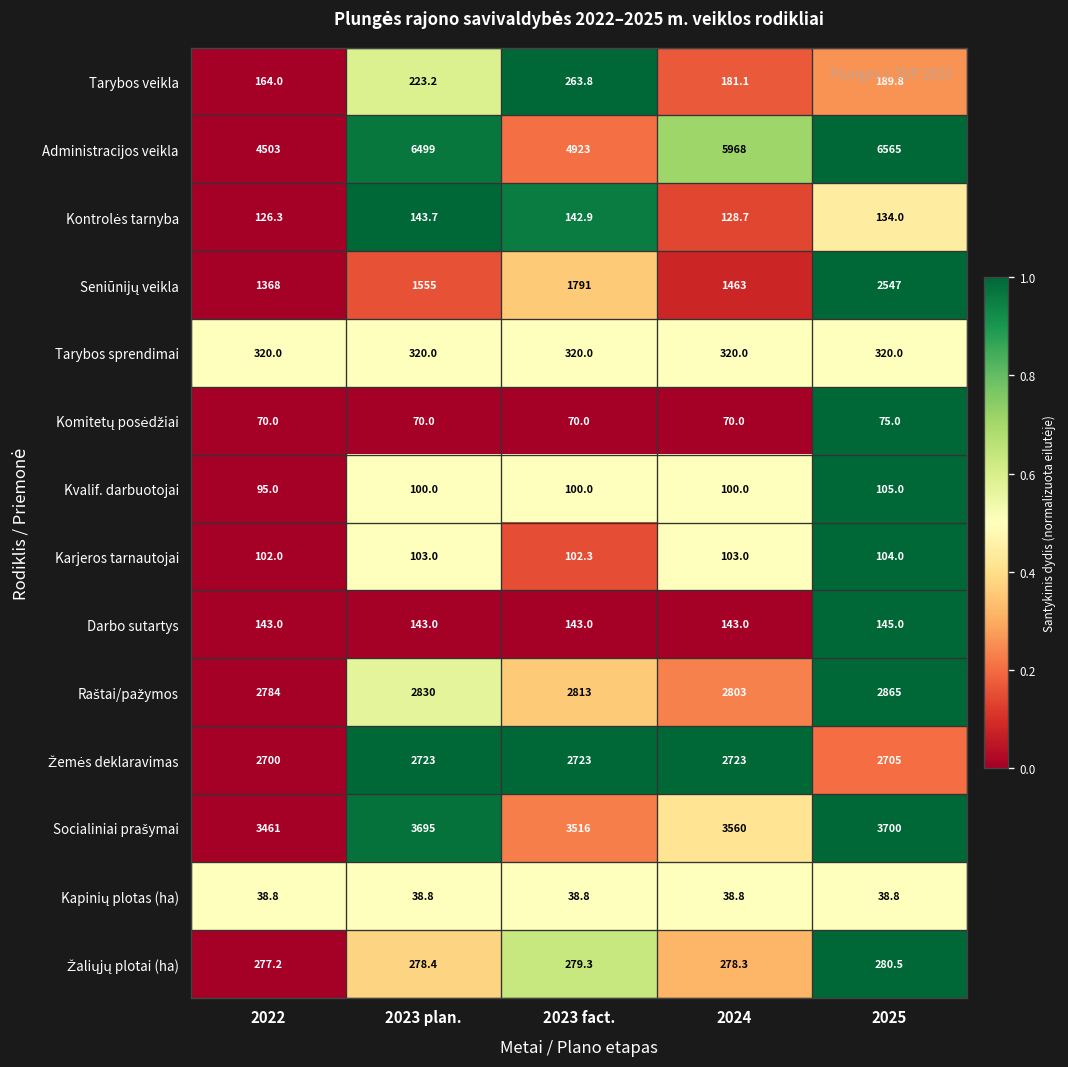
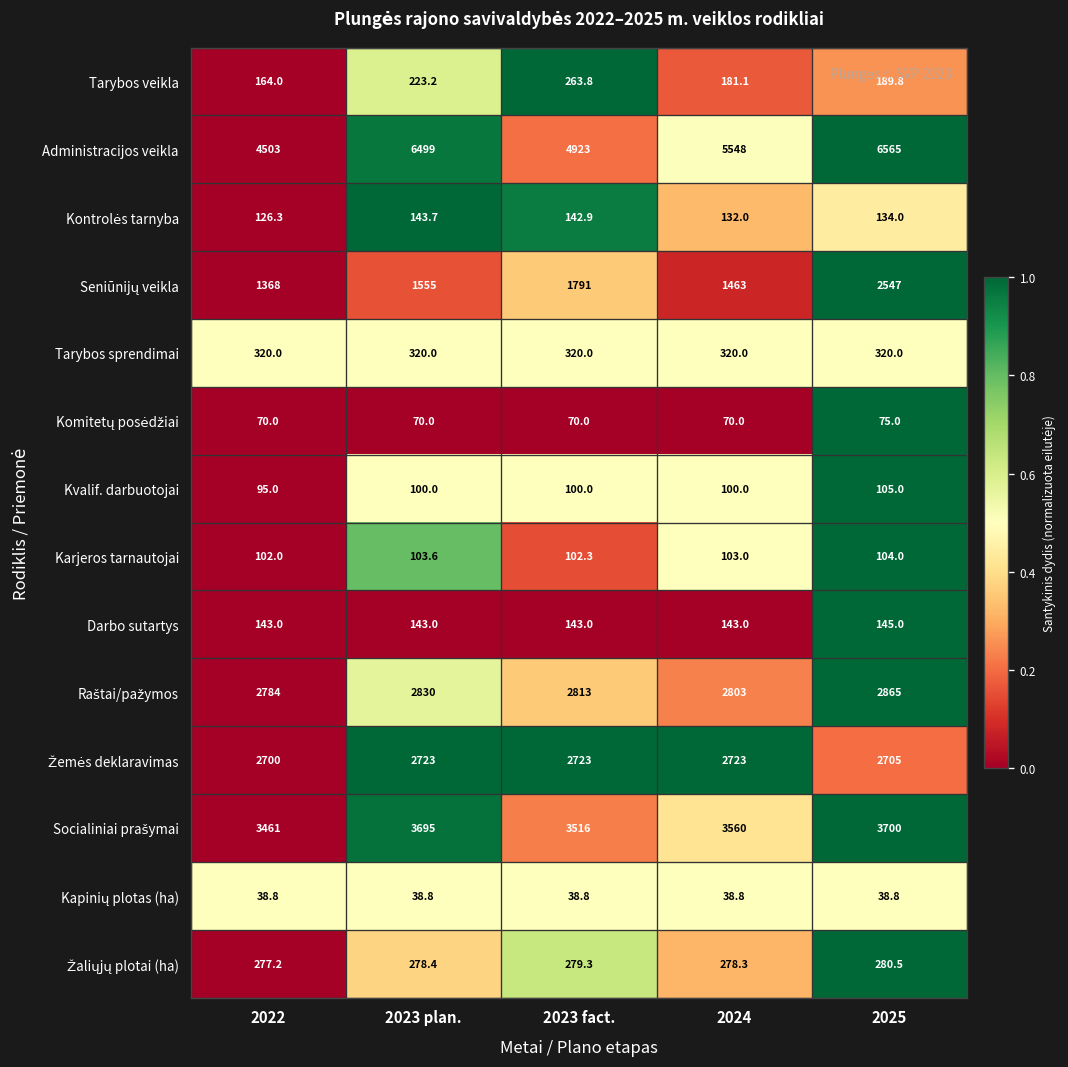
Administracijos veikla, 2024: 5968 -> 5548
Kontrolės tarnyba, 2024: 128.7 -> 132.0
Karjeros tarnautojai, 2023 plan.: 103.0 -> 103.6
